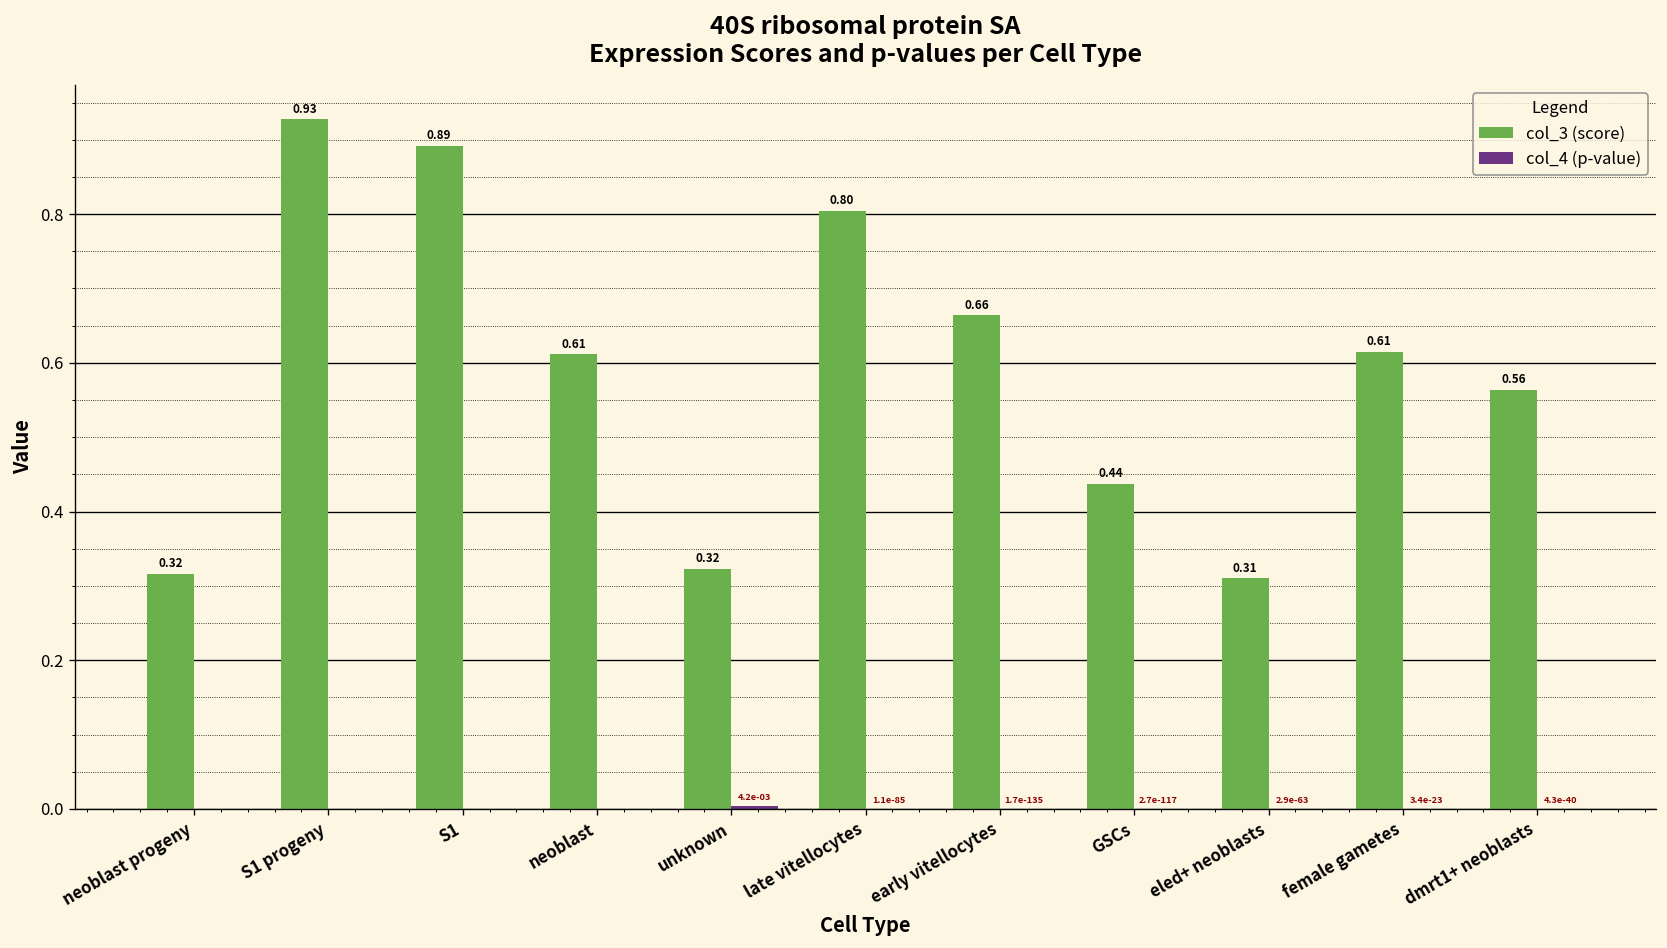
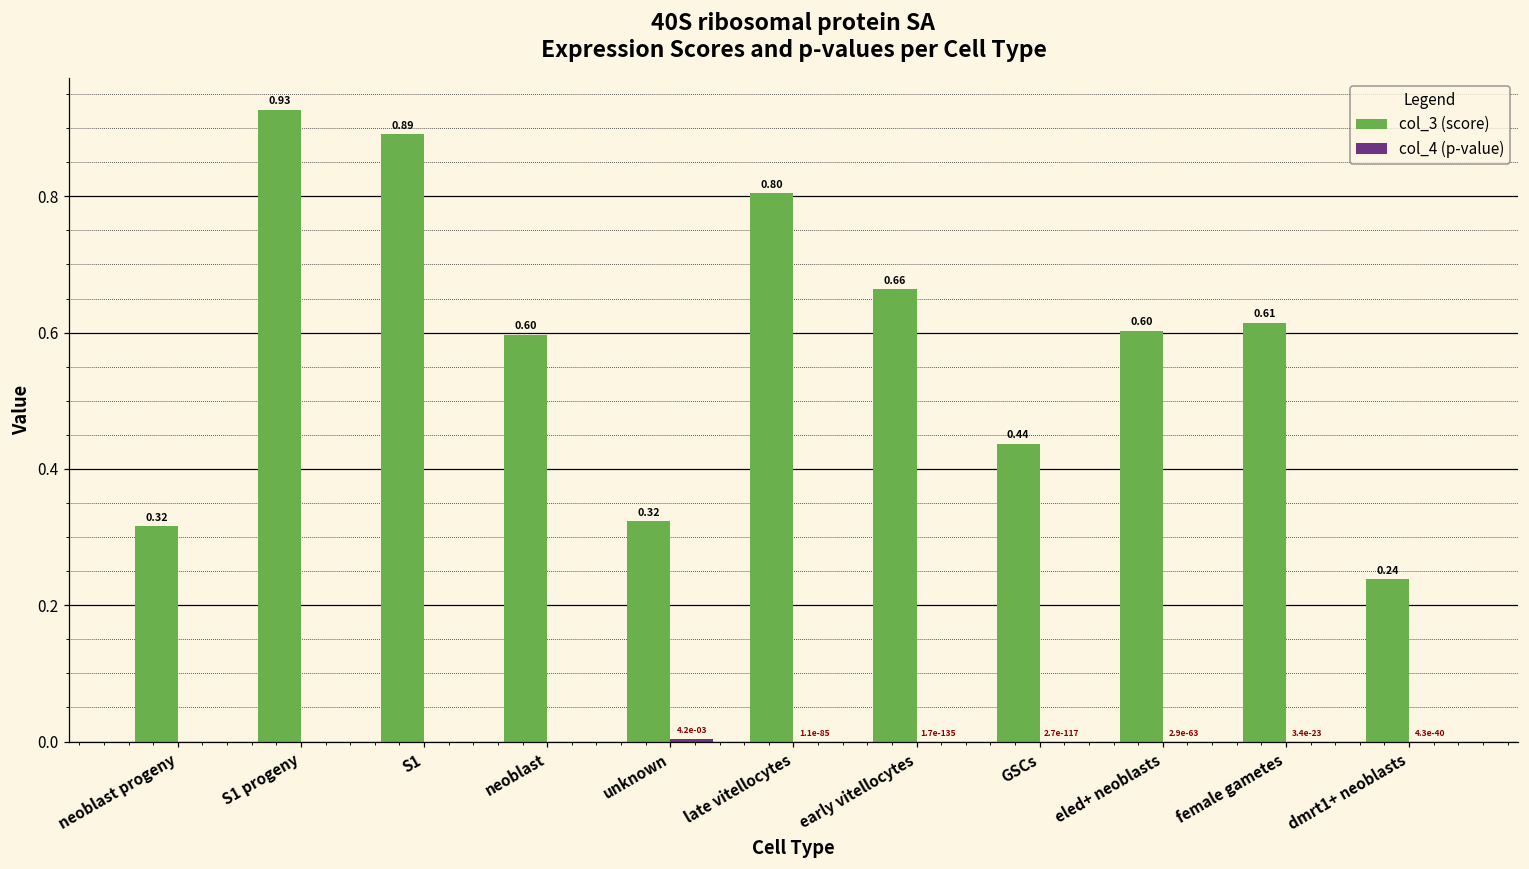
col_3 (score), neoblast: 0.61 -> 0.60
col_3 (score), eled+ neoblasts: 0.31 -> 0.60
col_3 (score), dmrt1+ neoblasts: 0.56 -> 0.24
